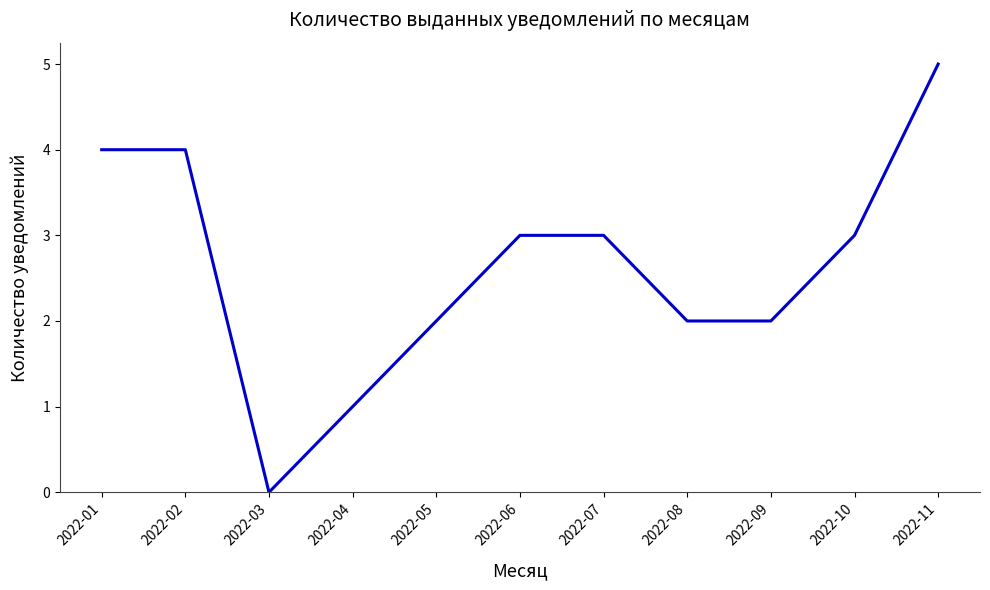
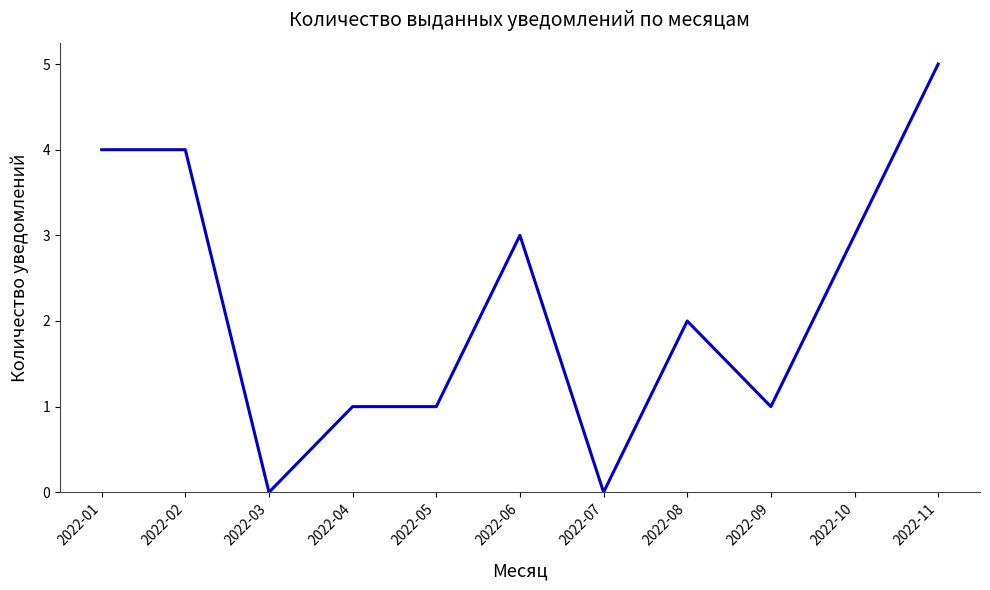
2022-05: 2 -> 1
2022-07: 3 -> 0
2022-09: 2 -> 1
